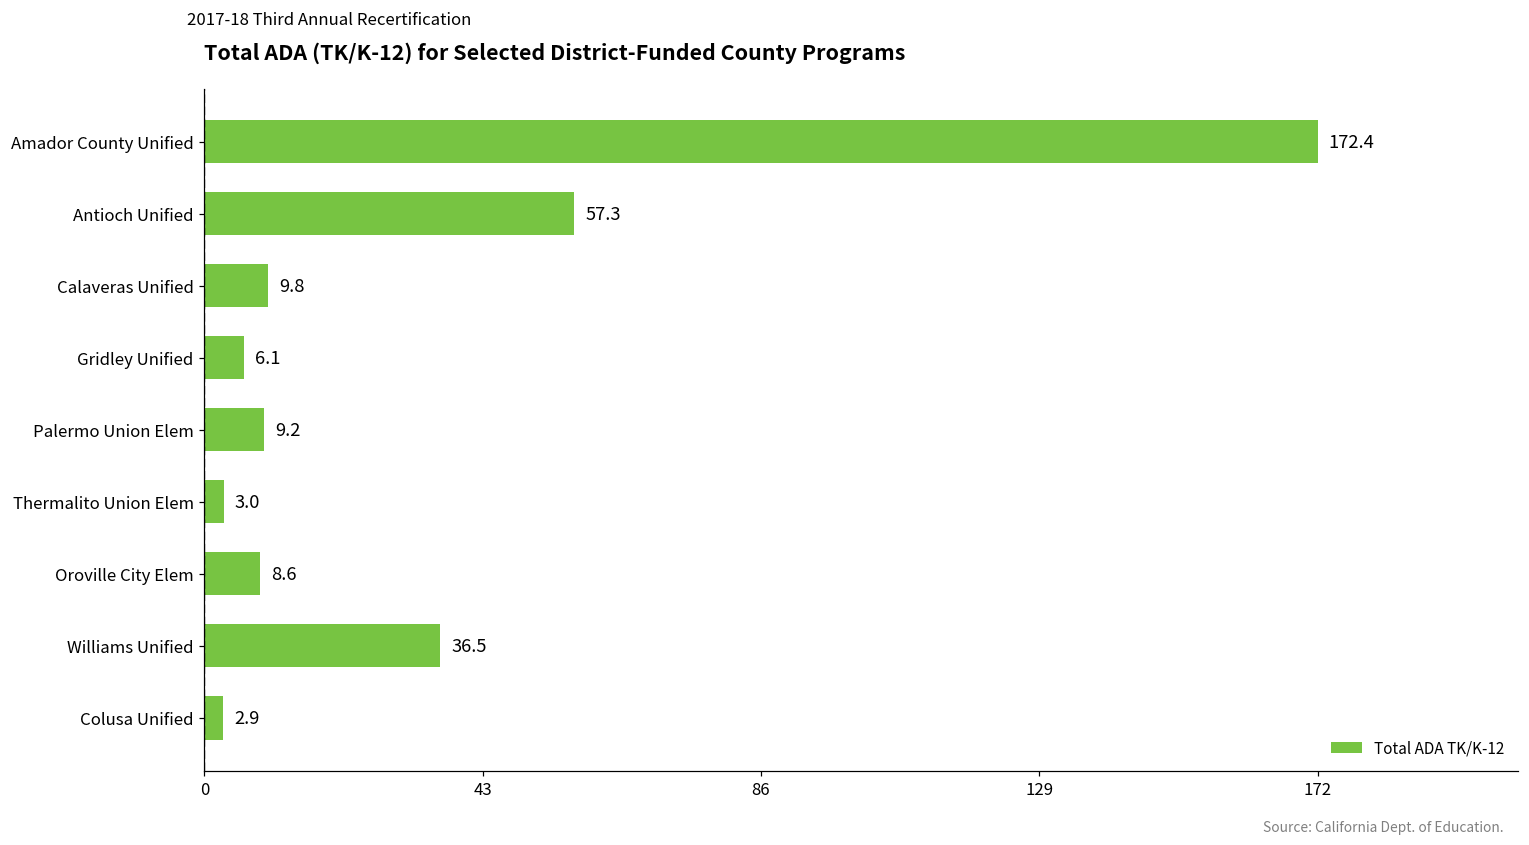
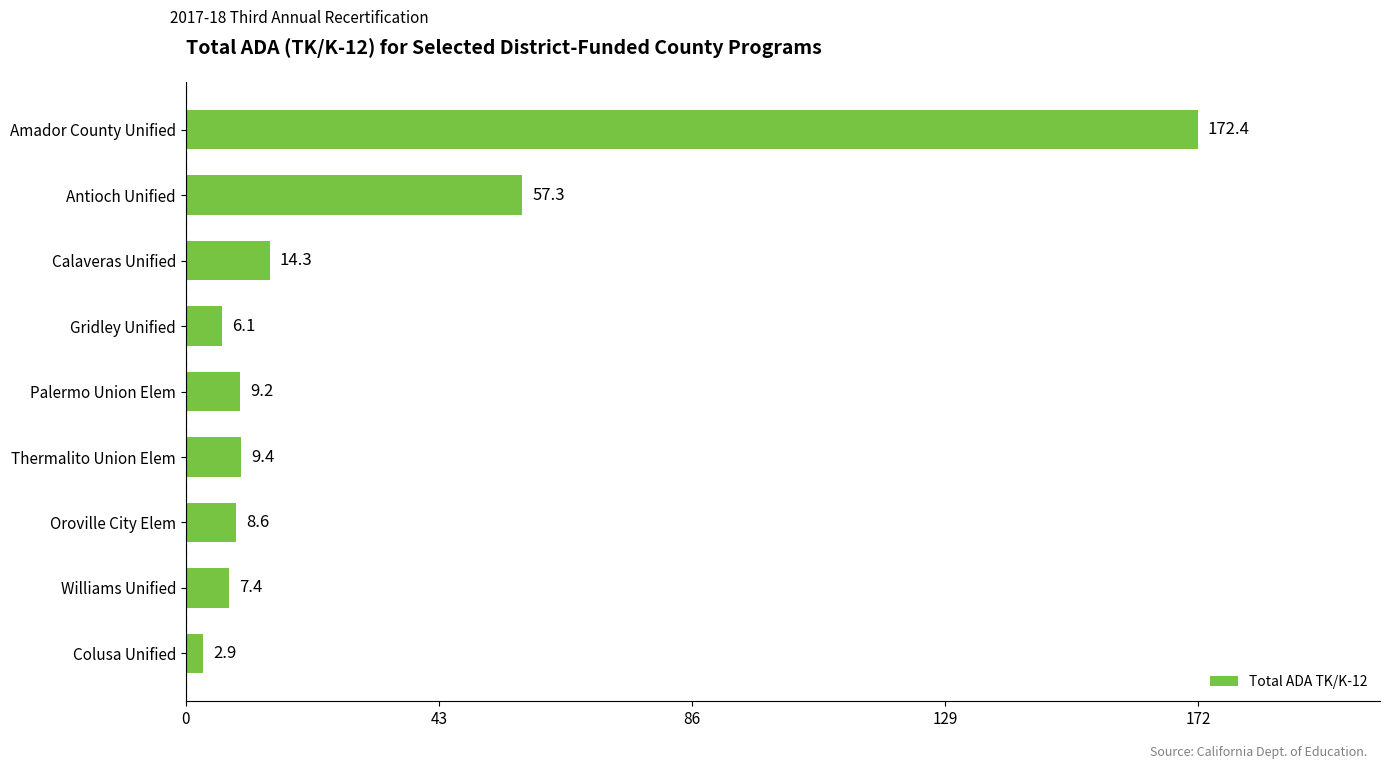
Calaveras Unified: 9.8 -> 14.3
Thermalito Union Elem: 3.0 -> 9.4
Williams Unified: 36.5 -> 7.4
